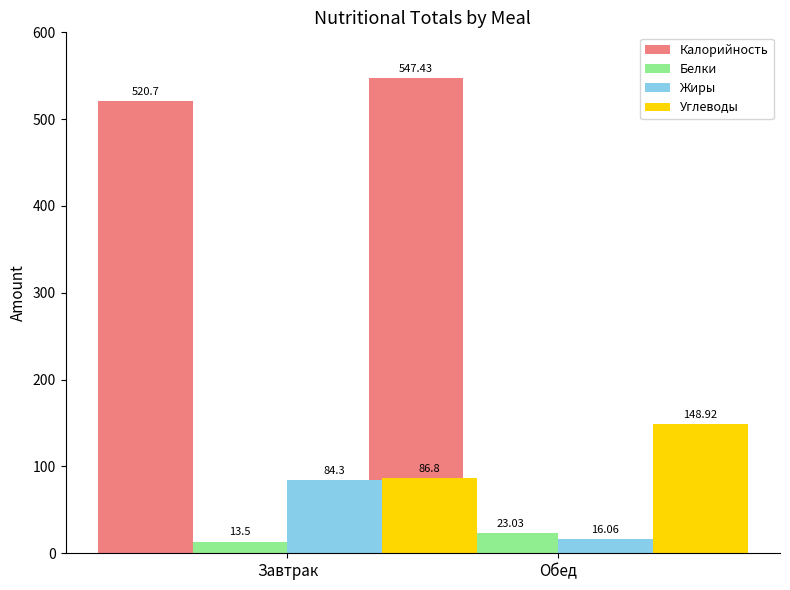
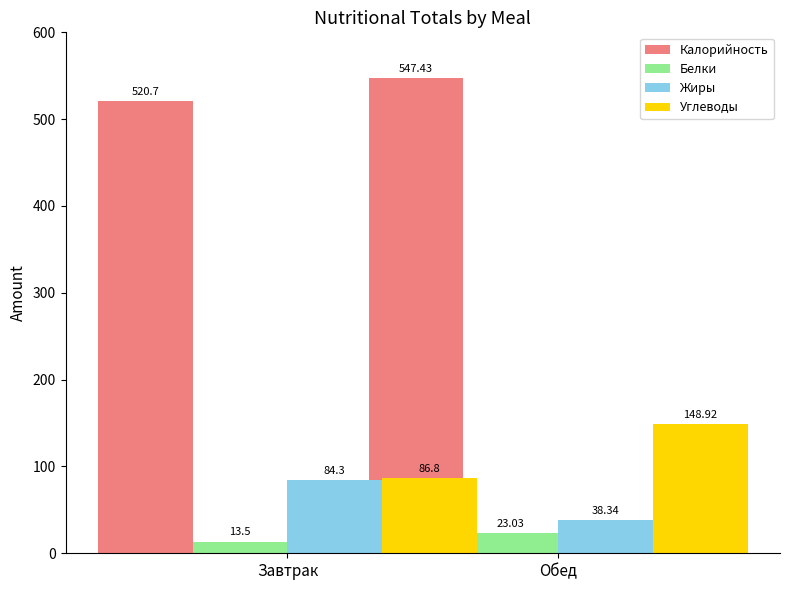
Жиры, Обед: 16.06 -> 38.34
